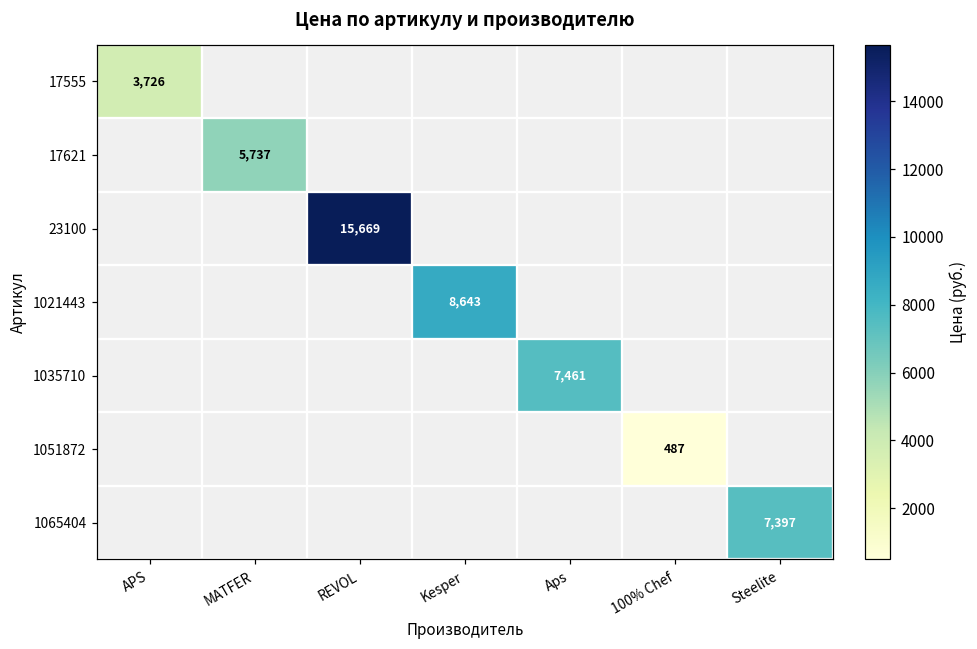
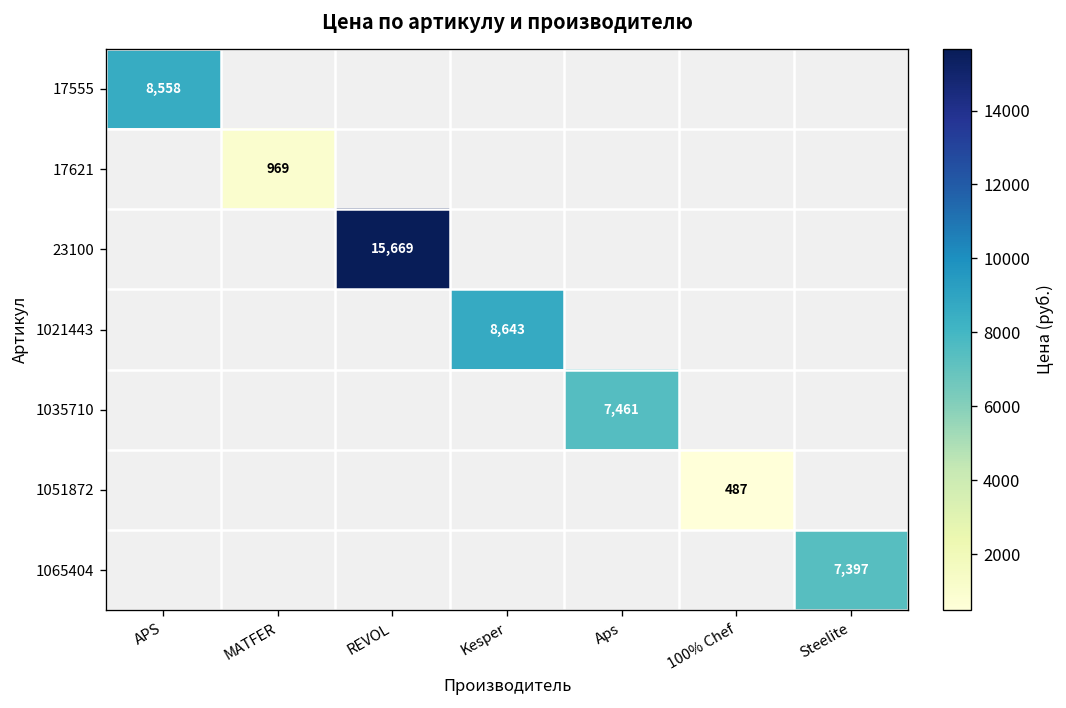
17555, APS: 3,726 -> 8,558
17621, MATFER: 5,737 -> 969
